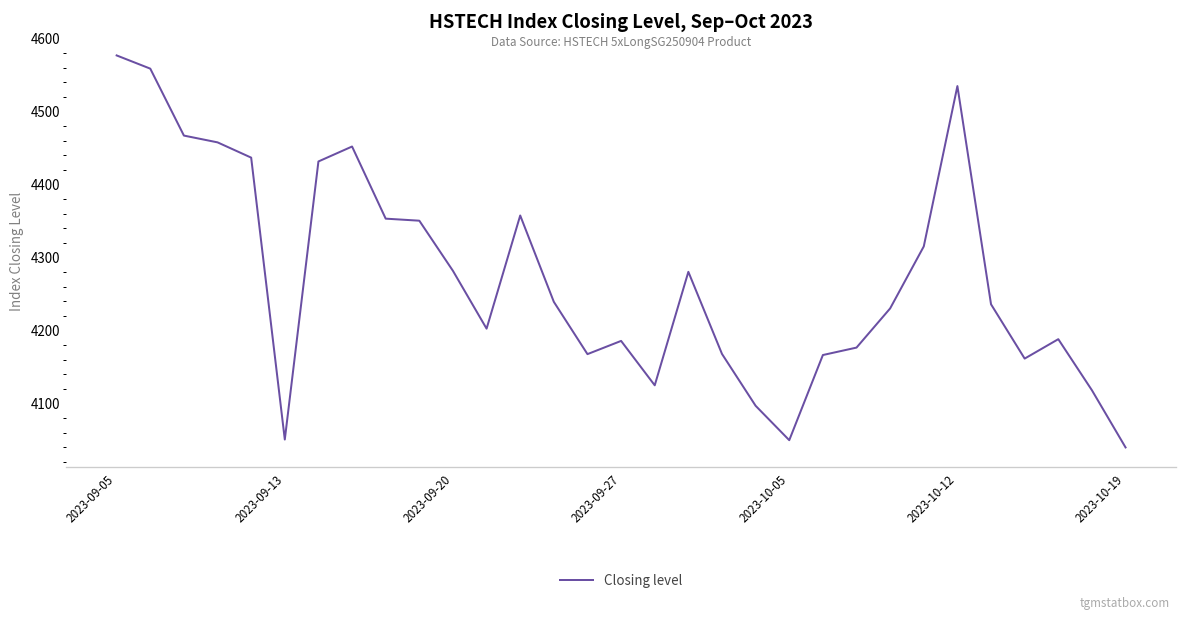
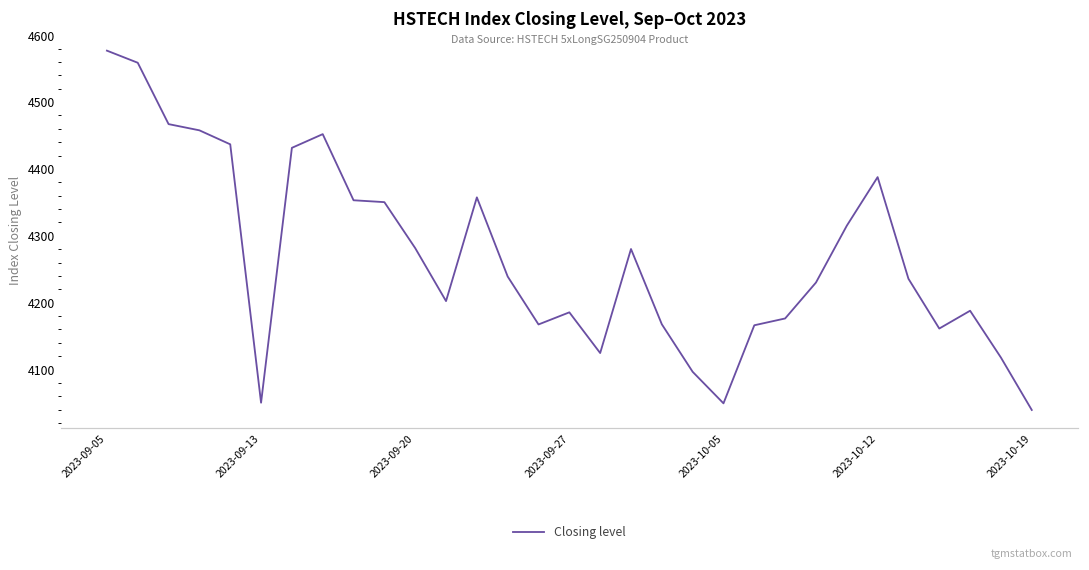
2023-10-12: 4530 -> 4390
